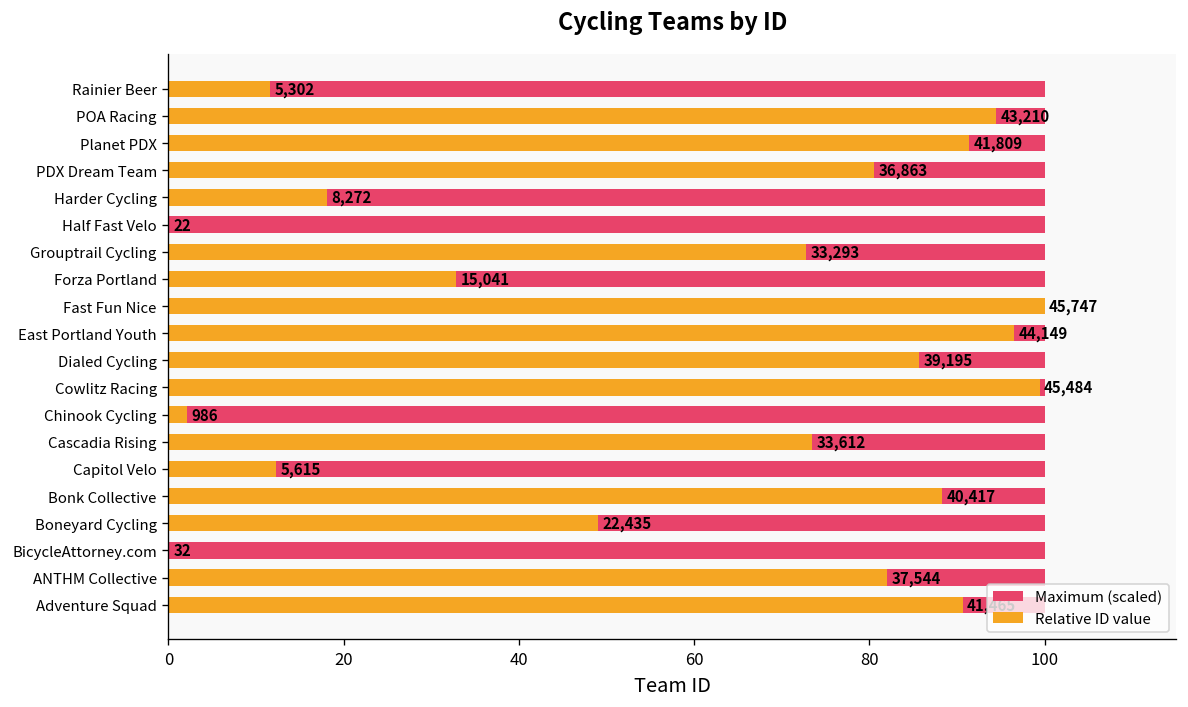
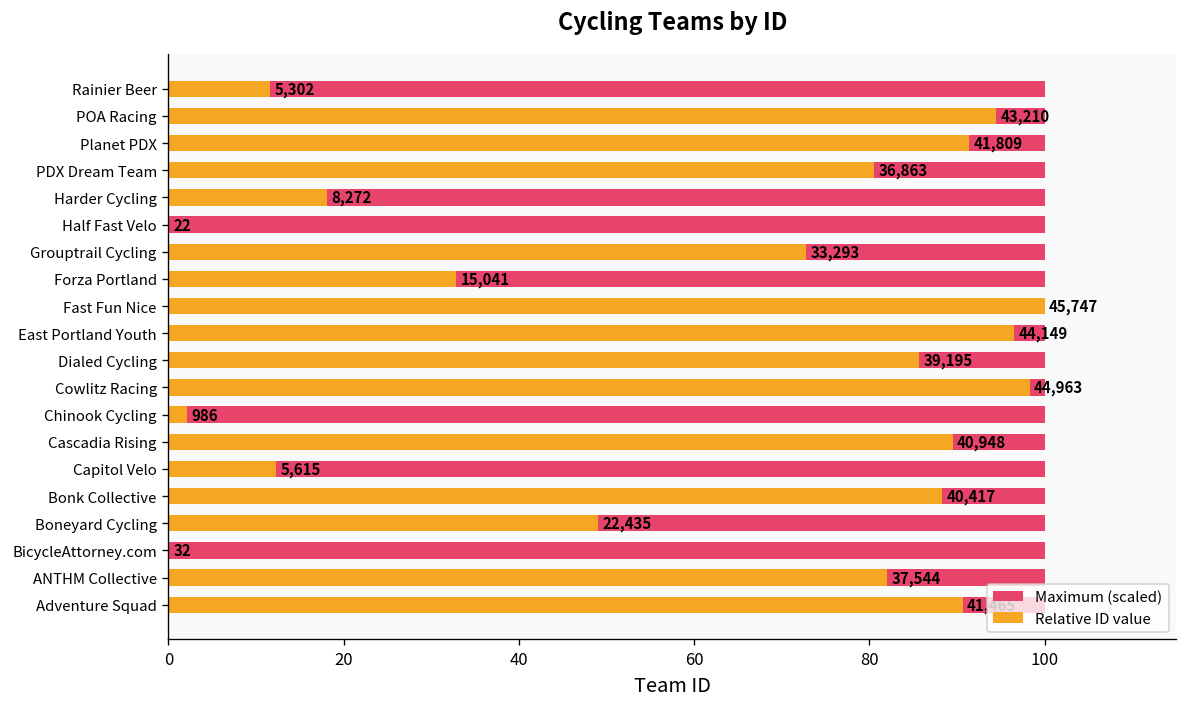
Relative ID value, Cowlitz Racing: 45,484 -> 44,963
Relative ID value, Cascadia Rising: 33,612 -> 40,948
